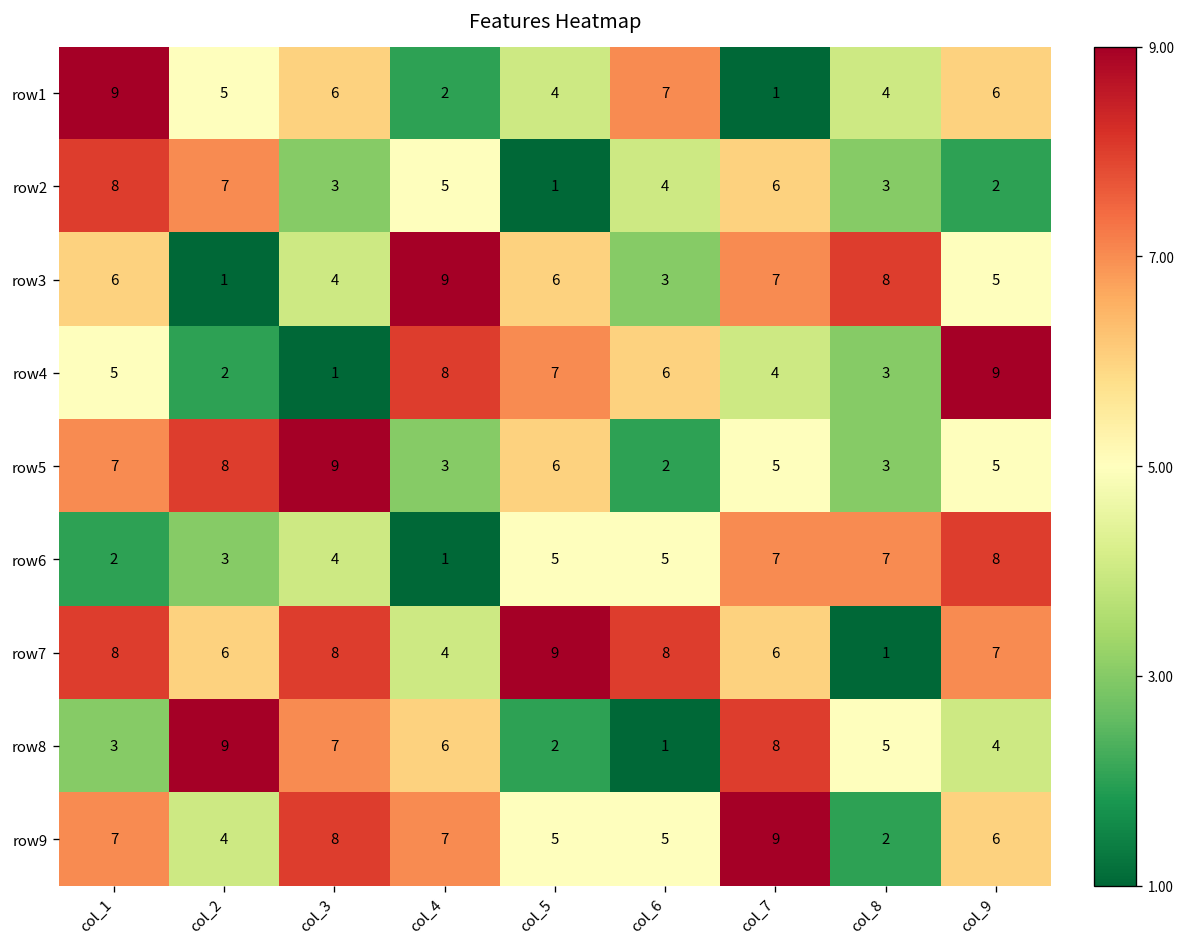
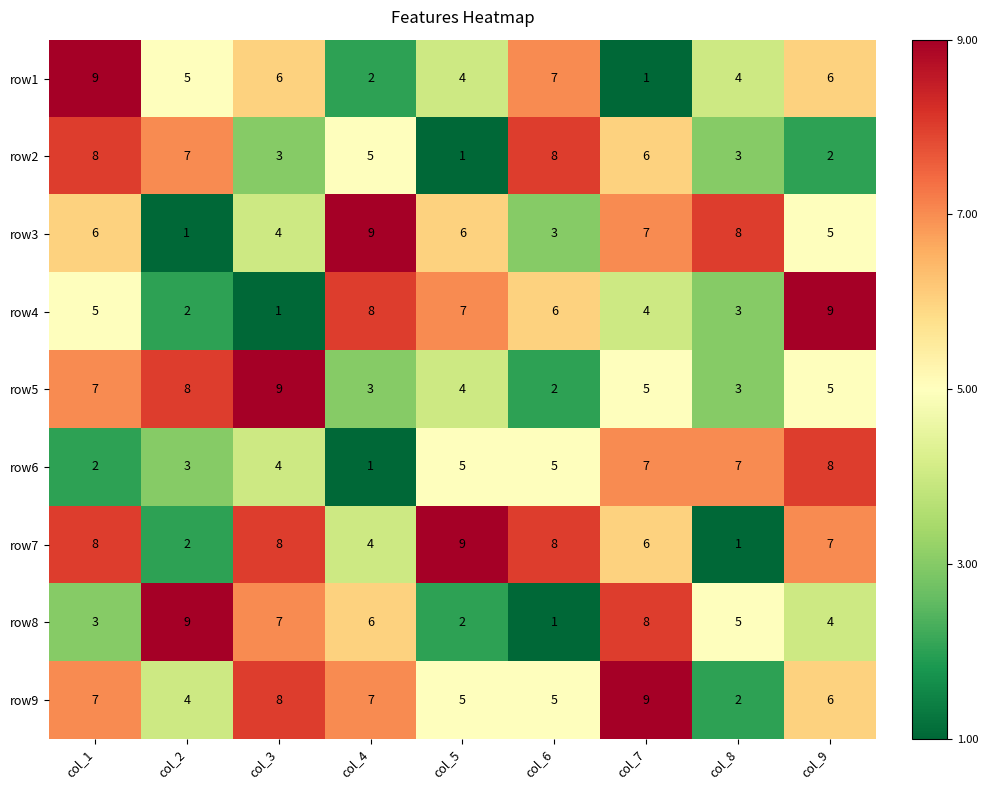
row2, col_6: 4 -> 8
row5, col_5: 6 -> 4
row7, col_2: 6 -> 2
